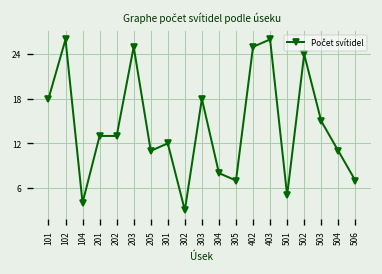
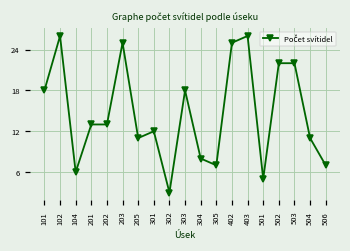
104: 4 -> 6
502: 24 -> 22
503: 15 -> 22
